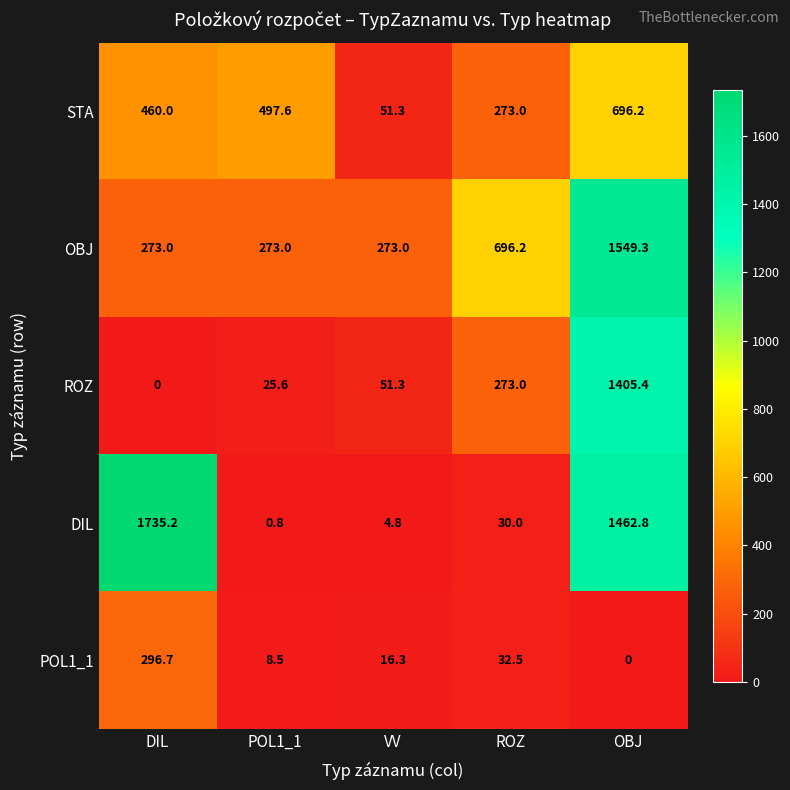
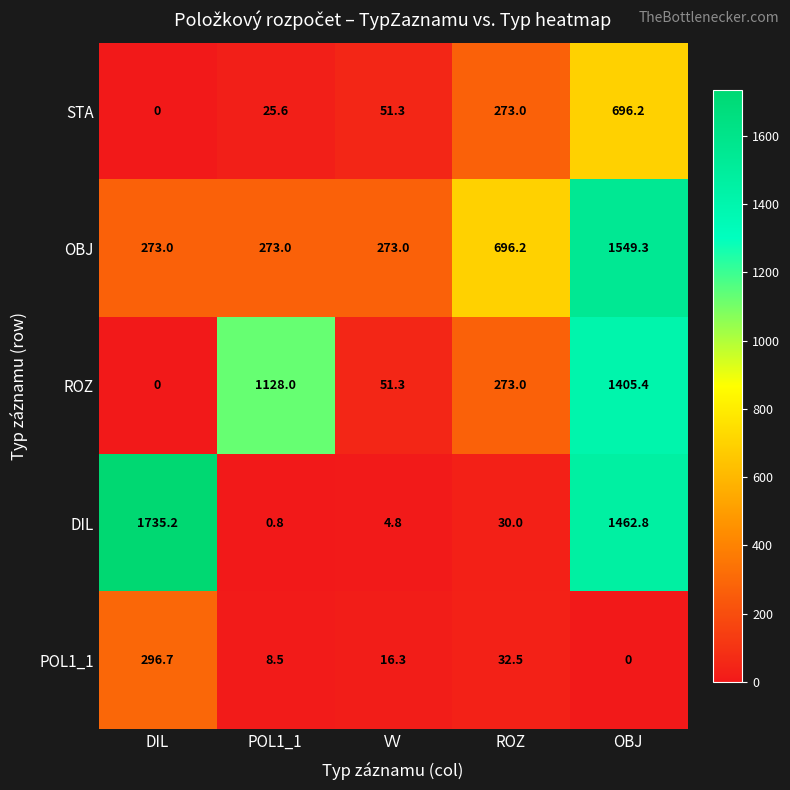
STA, DIL: 460.0 -> 0
STA, POL1_1: 497.6 -> 25.6
ROZ, POL1_1: 25.6 -> 1128.0
